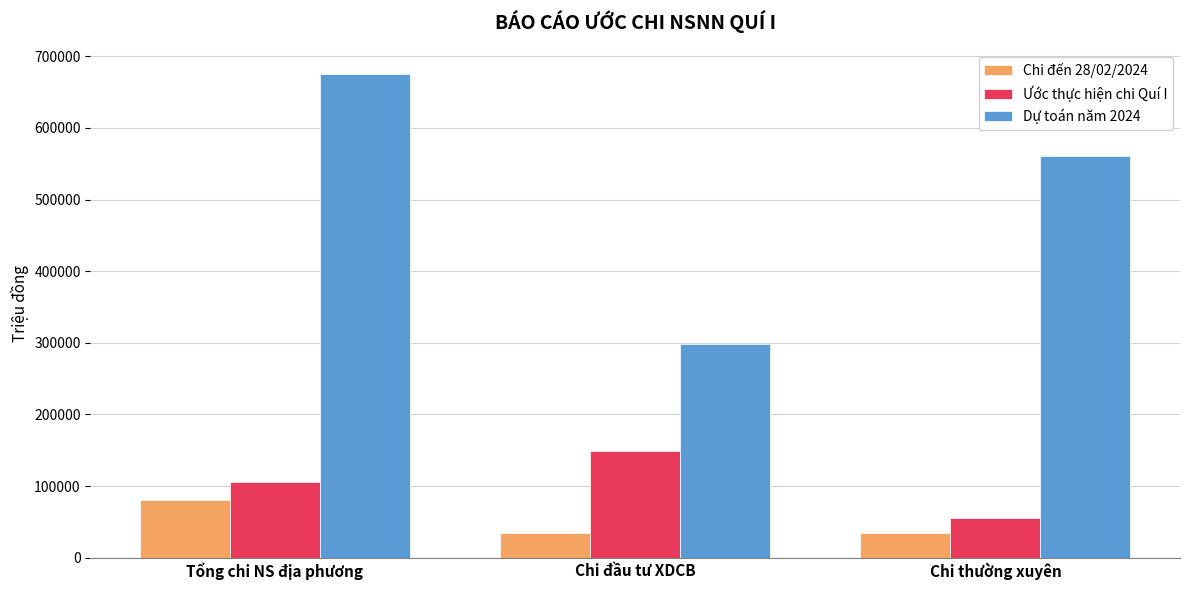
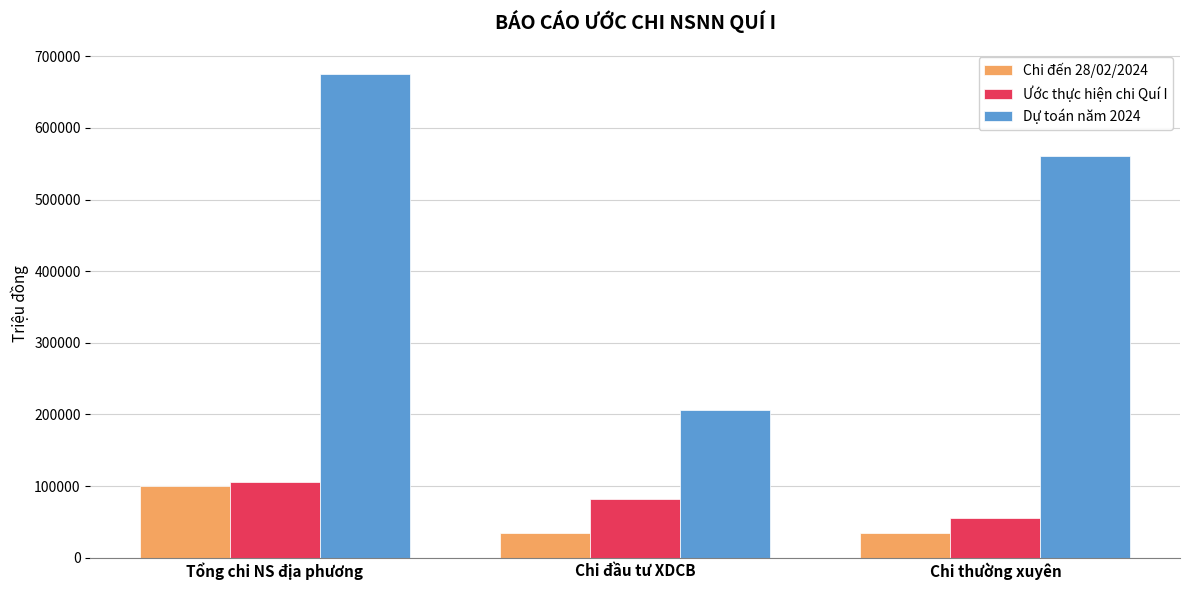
Chi đến 28/02/2024, Tổng chi NS địa phương: 80000 -> 100000
Ước thực hiện chi Quí I, Chi đầu tư XDCB: 150000 -> 80000
Dự toán năm 2024, Chi đầu tư XDCB: 300000 -> 210000
